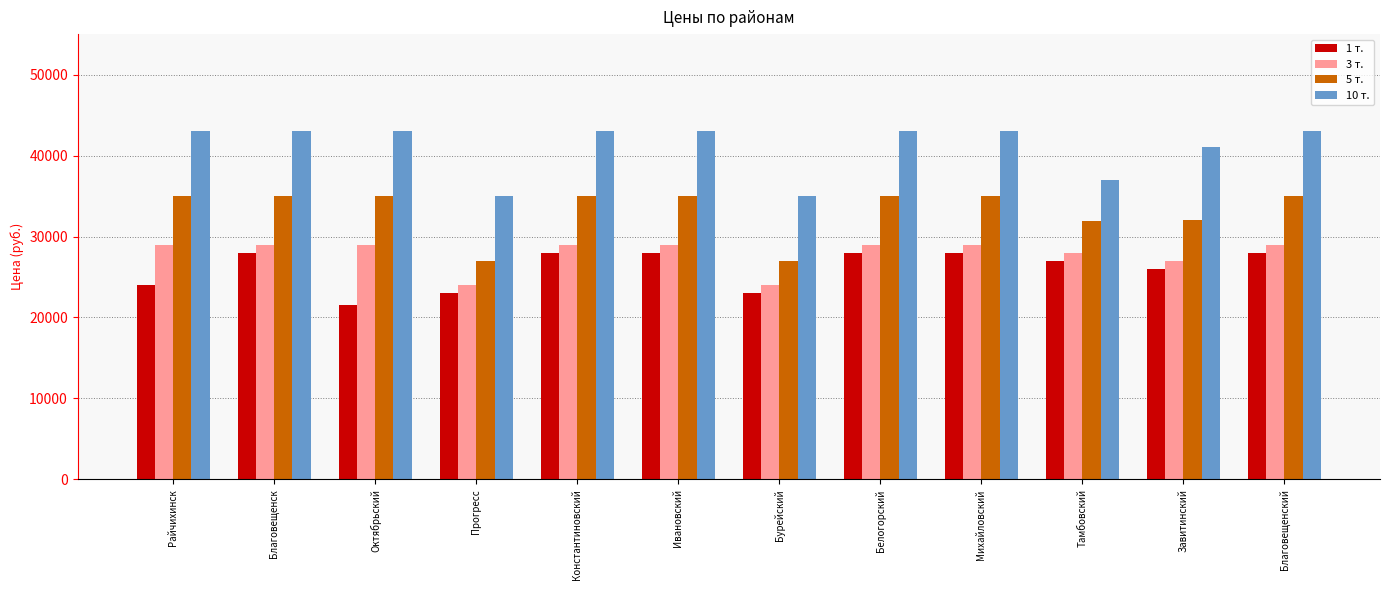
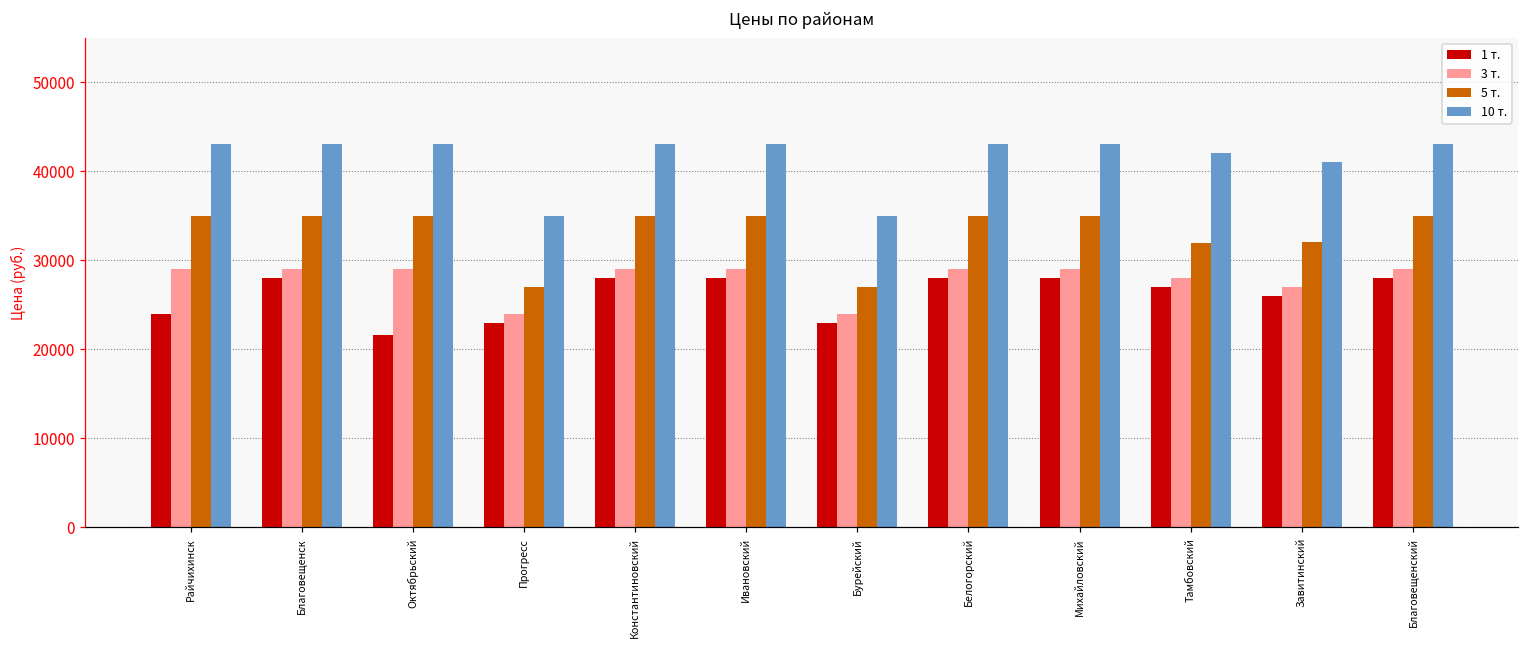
10 т., Тамбовский: 37000 -> 42000
